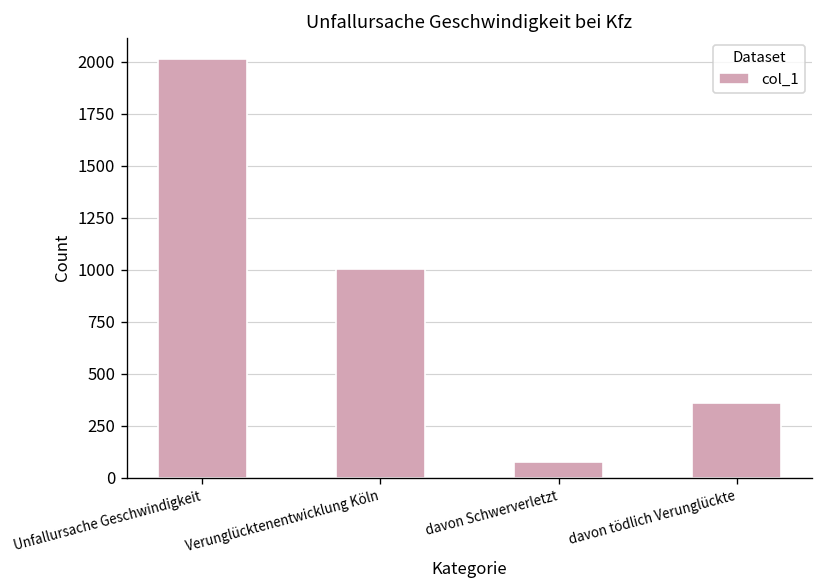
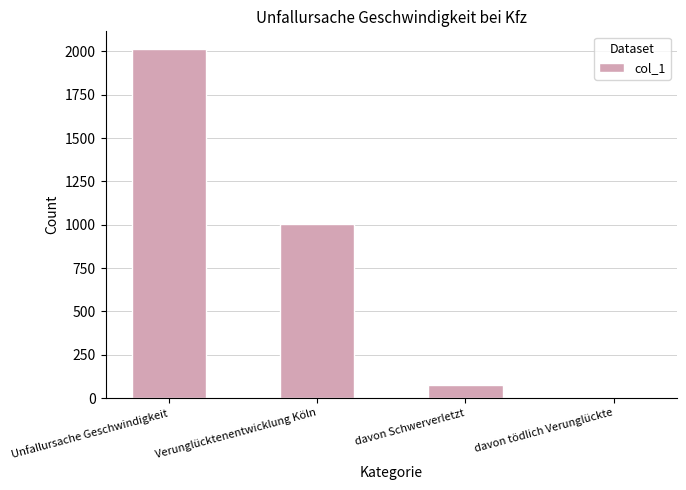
davon tödlich Verunglückte: 360 -> 10
